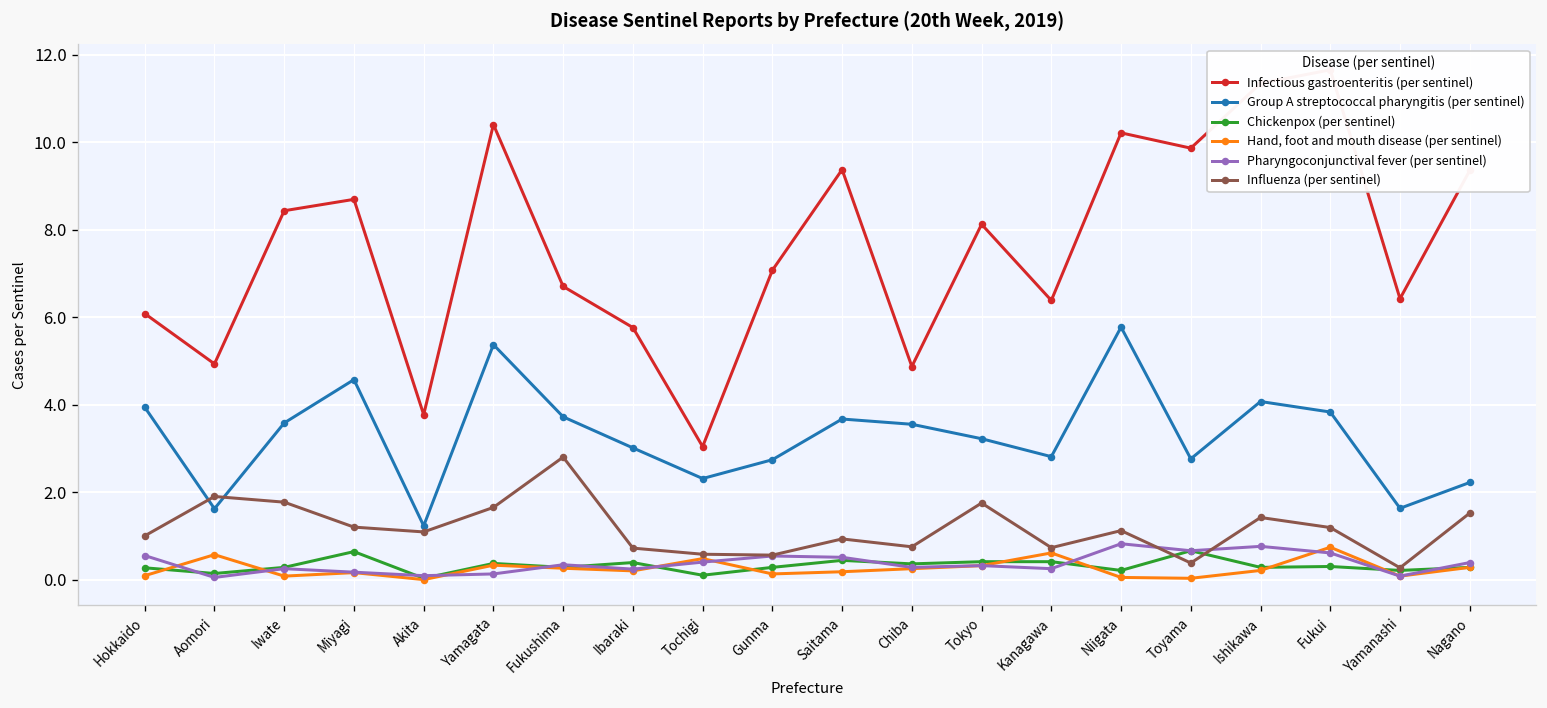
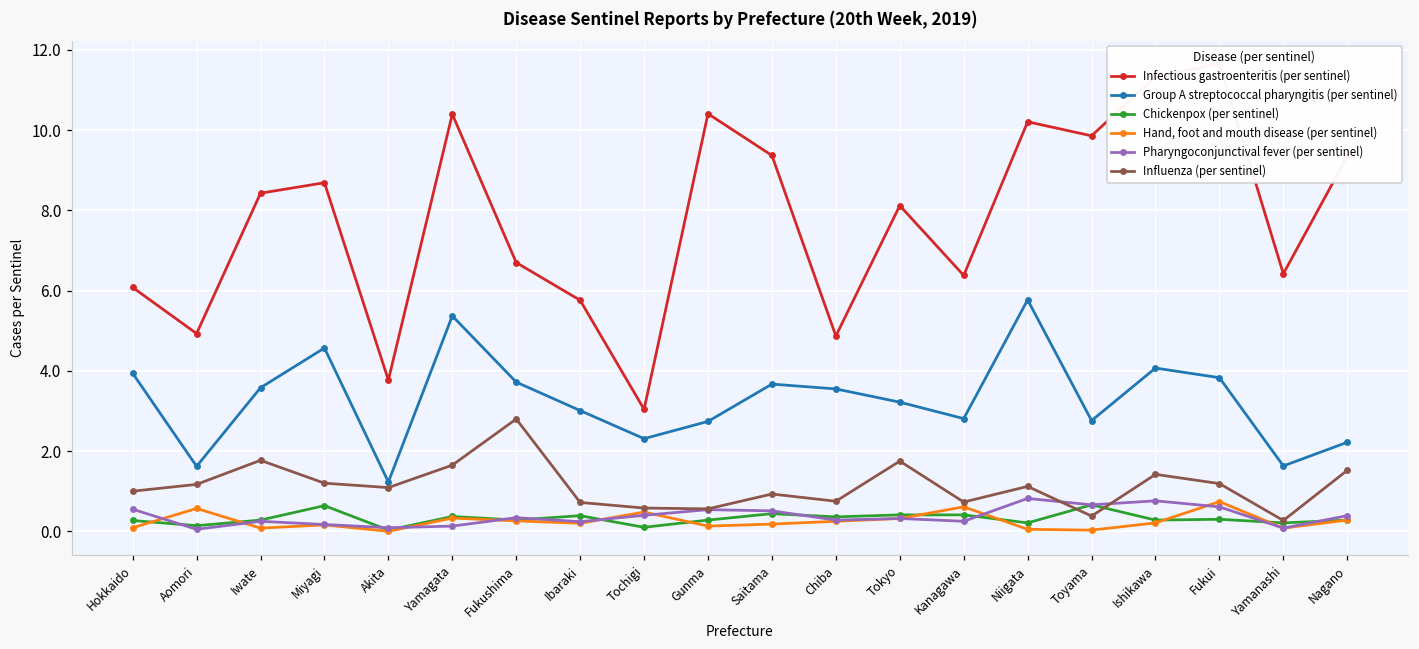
Influenza (per sentinel), Aomori: 1.9 -> 1.2
Infectious gastroenteritis (per sentinel), Gunma: 7.1 -> 10.4
